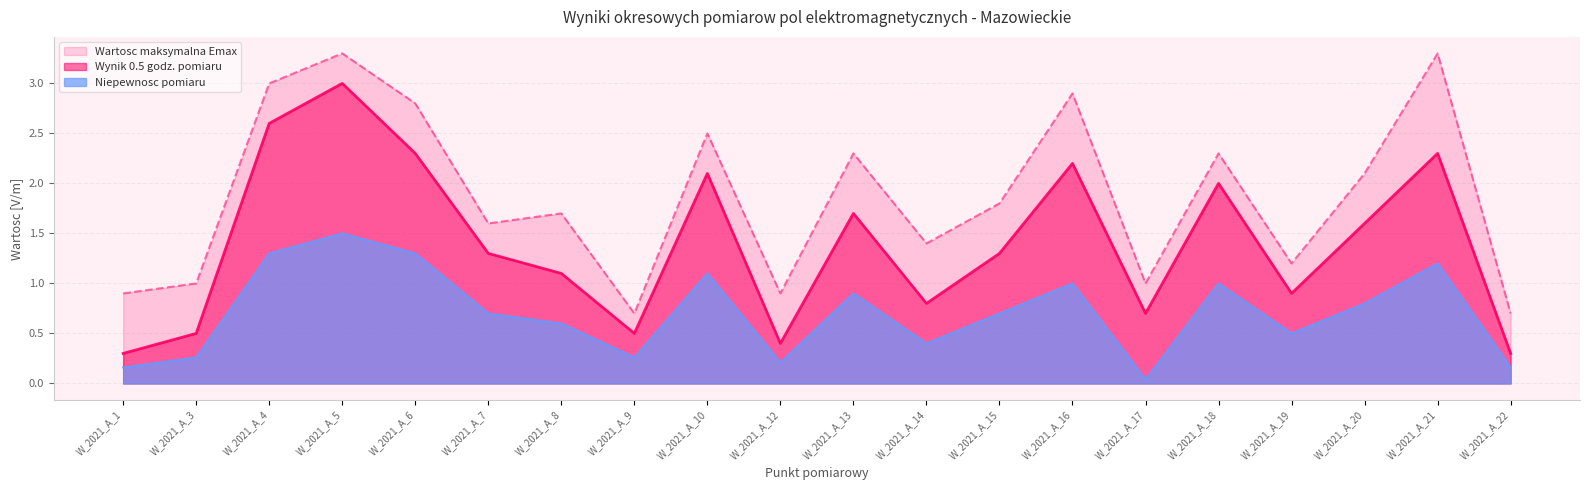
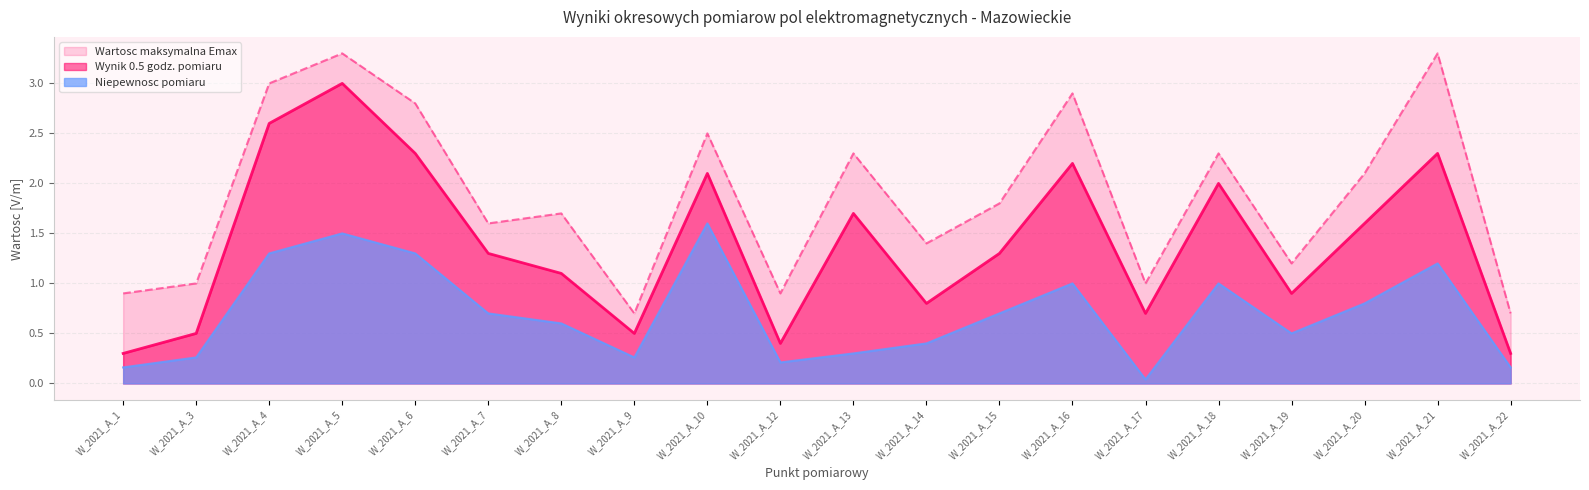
Niepewnosc pomiaru, W_2021_A_10: 1.1 -> 1.6
Niepewnosc pomiaru, W_2021_A_13: 0.9 -> 0.3
